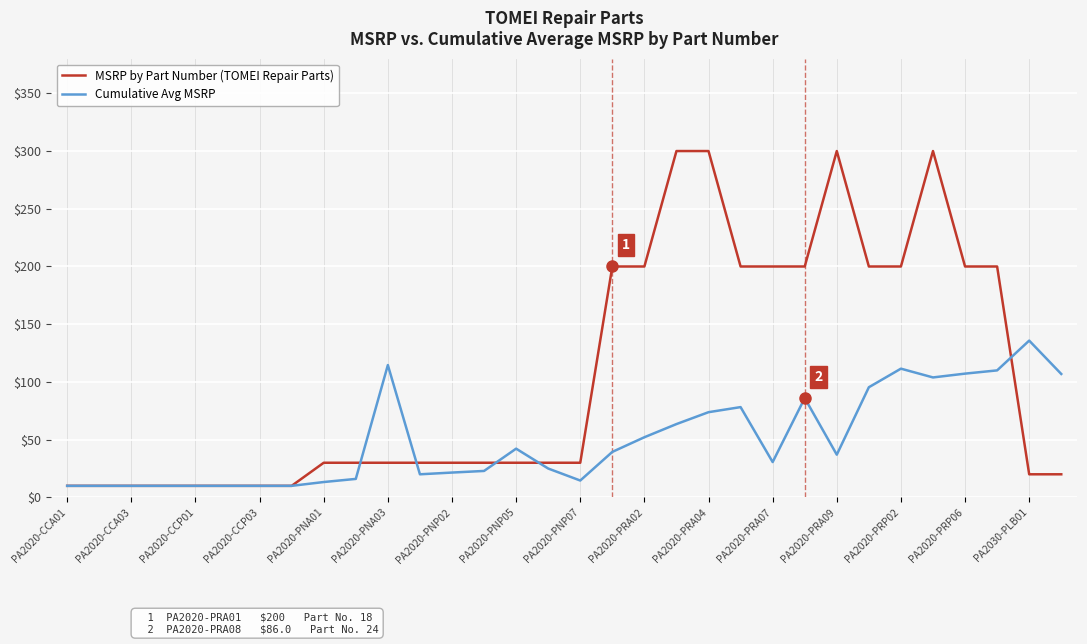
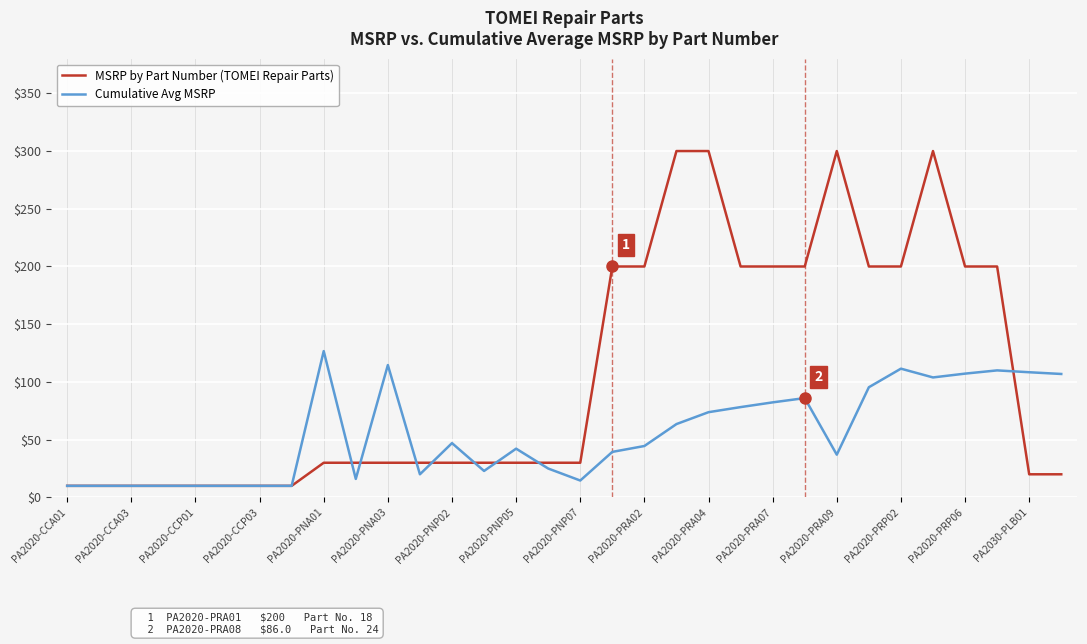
Cumulative Avg MSRP, PA2020-PNA01: $13 -> $127
Cumulative Avg MSRP, PA2020-PNP02: $22 -> $47
Cumulative Avg MSRP, PA2020-PRA02: $52 -> $45
Cumulative Avg MSRP, PA2020-PRA07: $31 -> $82
Cumulative Avg MSRP, PA2030-PLB01: $136 -> $108
